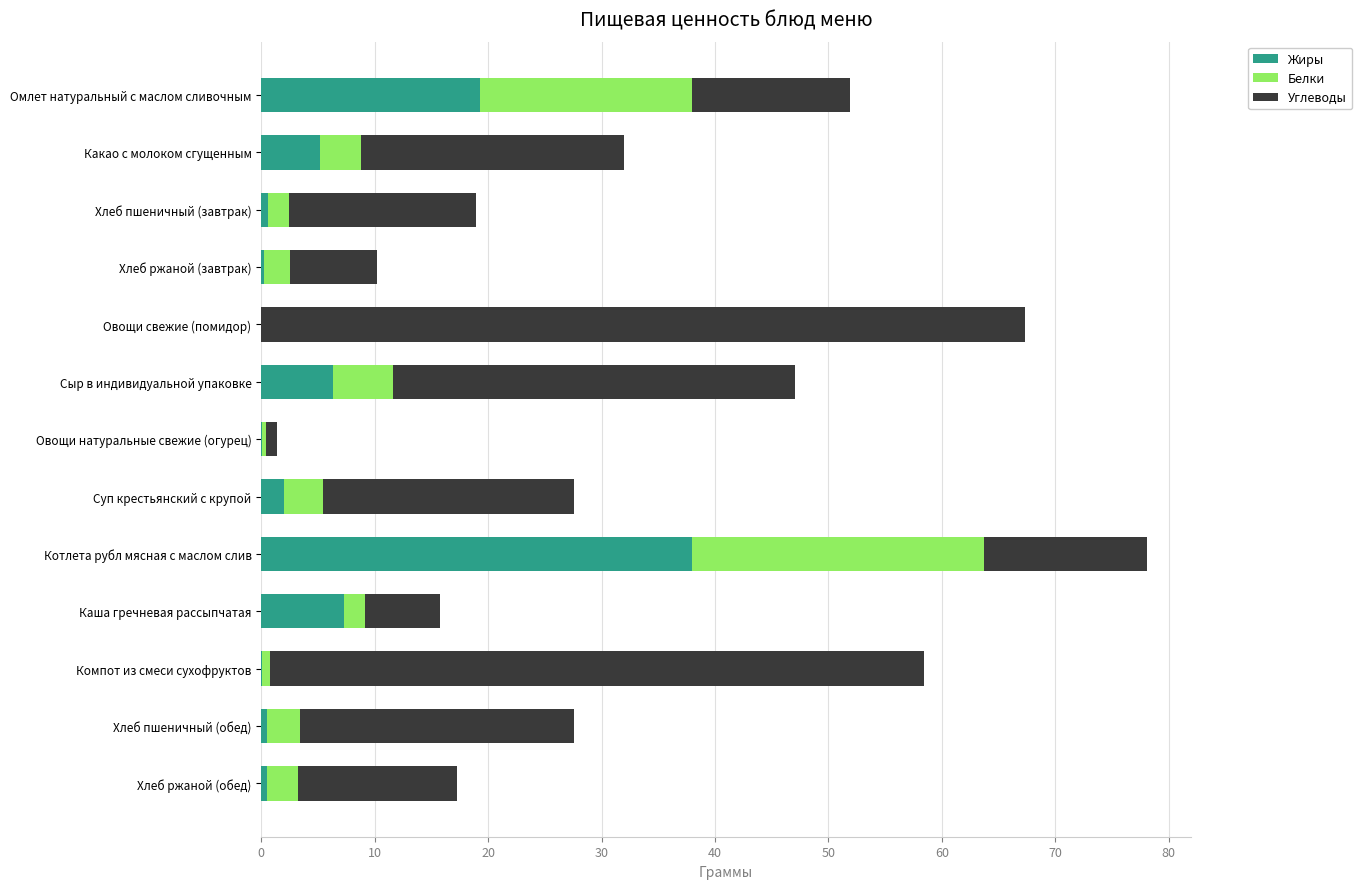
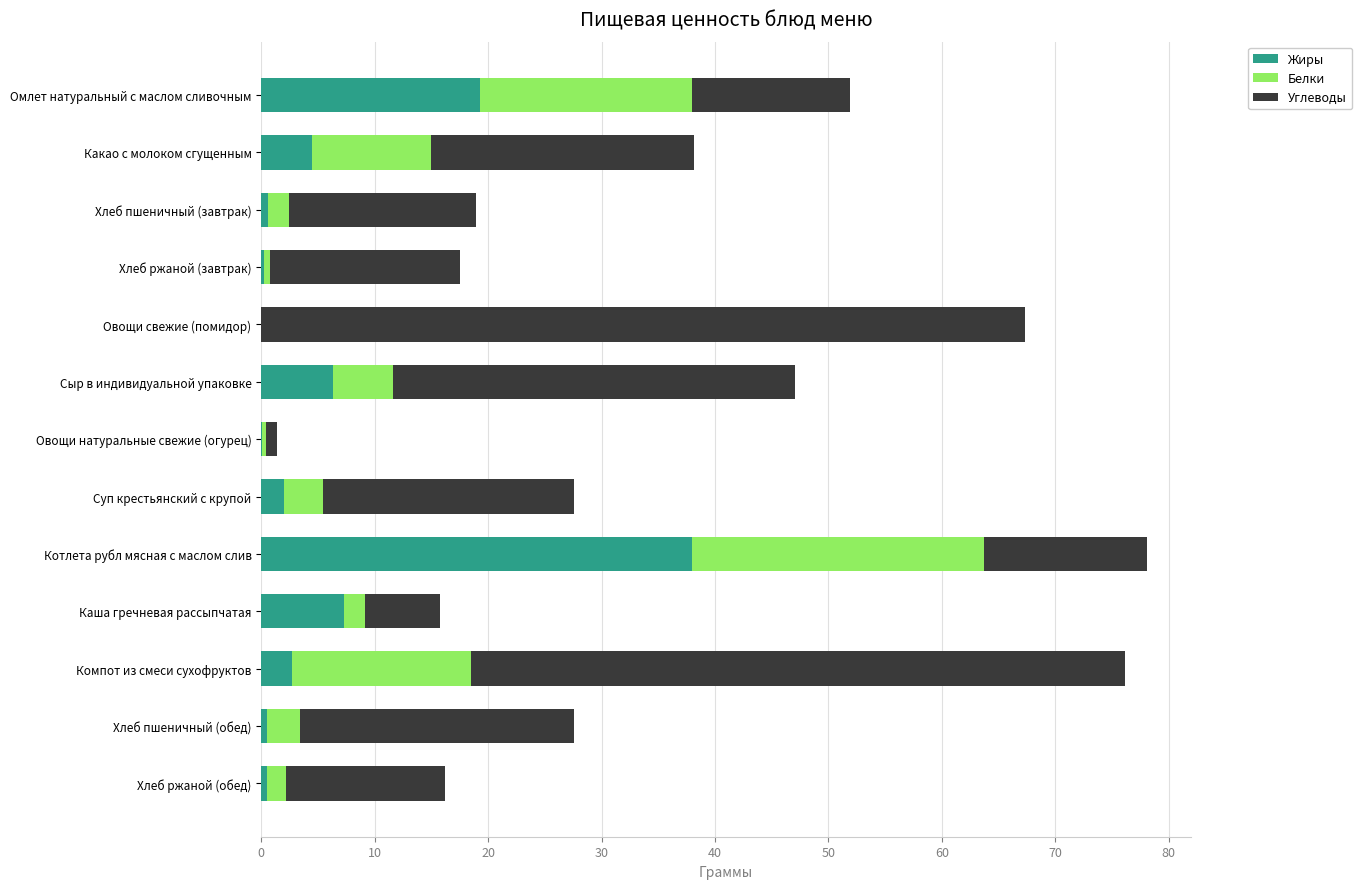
Жиры, Какао с молоком сгущенным: 5.2 -> 4.5
Белки, Какао с молоком сгущенным: 3.7 -> 10.5
Белки, Хлеб ржаной (завтрак): 2.3 -> 0.6
Углеводы, Хлеб ржаной (завтрак): 7.7 -> 16.7
Жиры, Компот из смеси сухофруктов: 0.1 -> 2.7
Белки, Компот из смеси сухофруктов: 0.6 -> 15.8
Белки, Хлеб ржаной (обед): 2.8 -> 1.6
